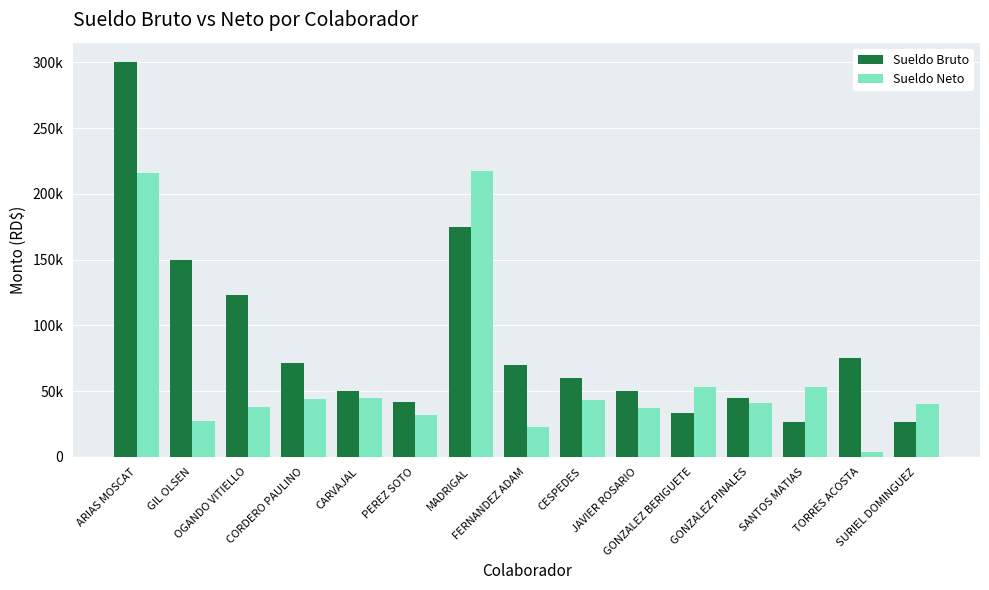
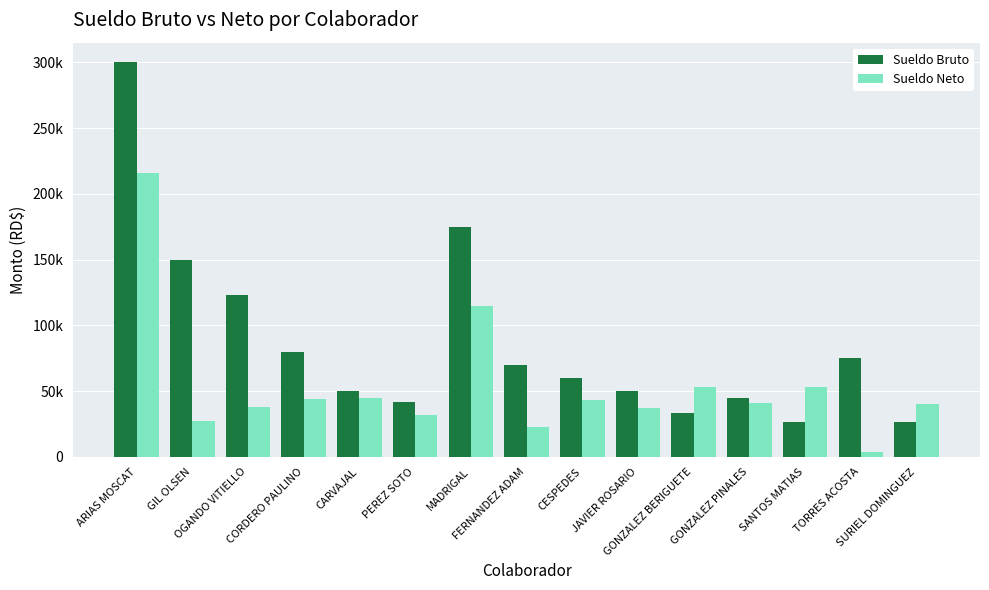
Sueldo Bruto, CORDERO PAULINO: 72000 -> 80000
Sueldo Neto, MADRIGAL: 217000 -> 115000
